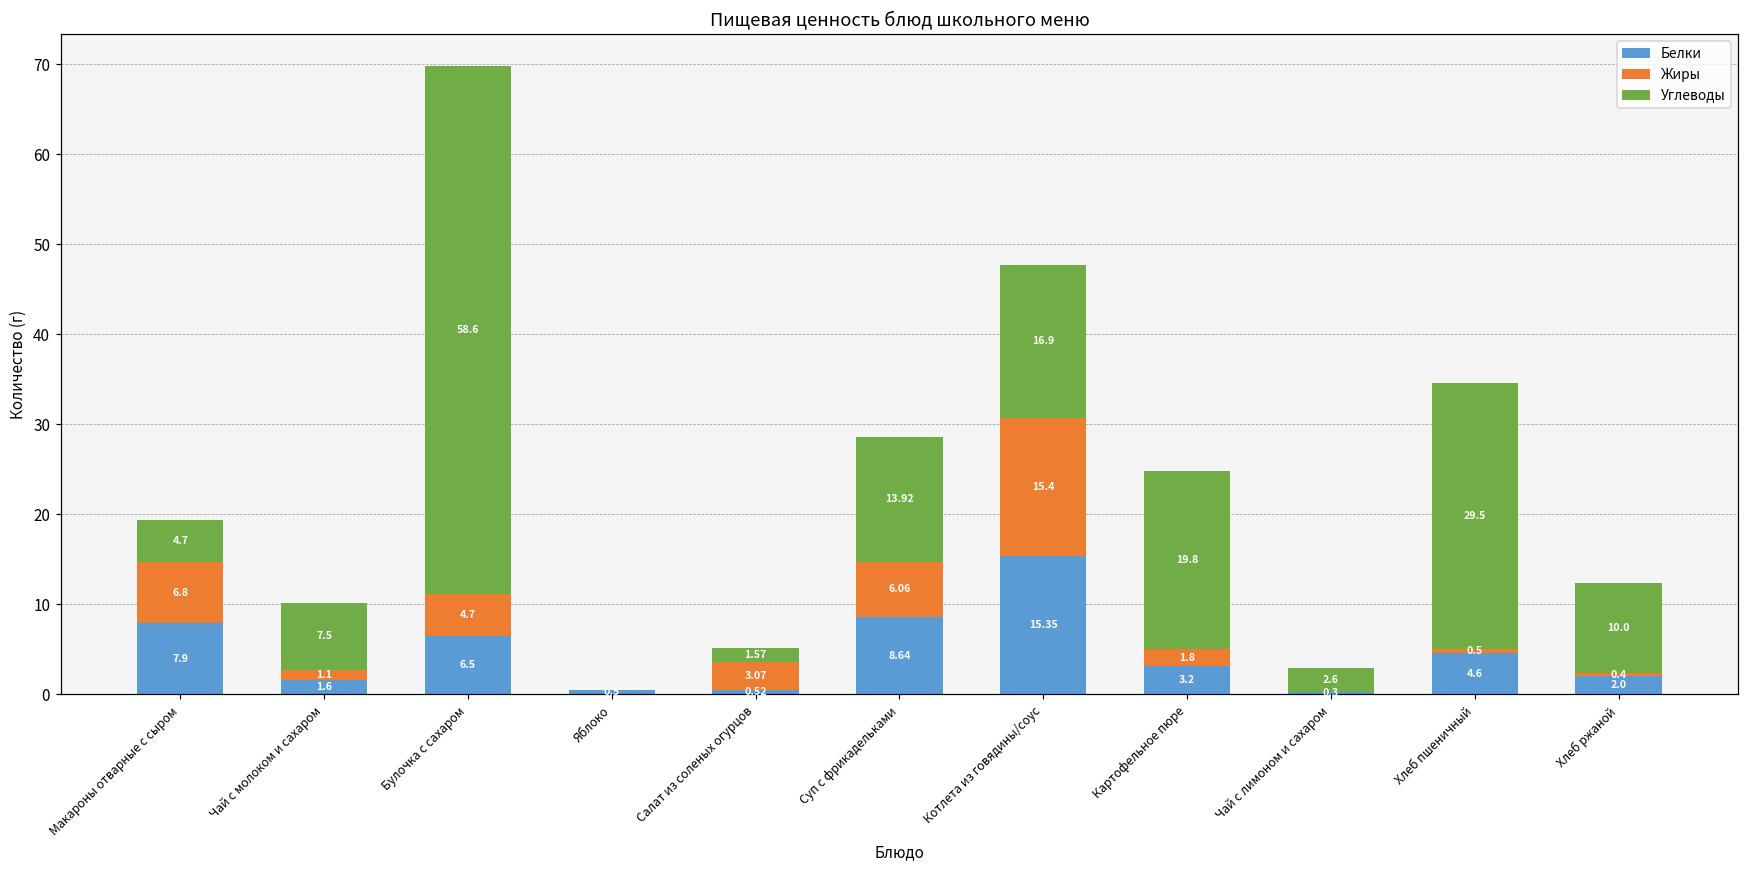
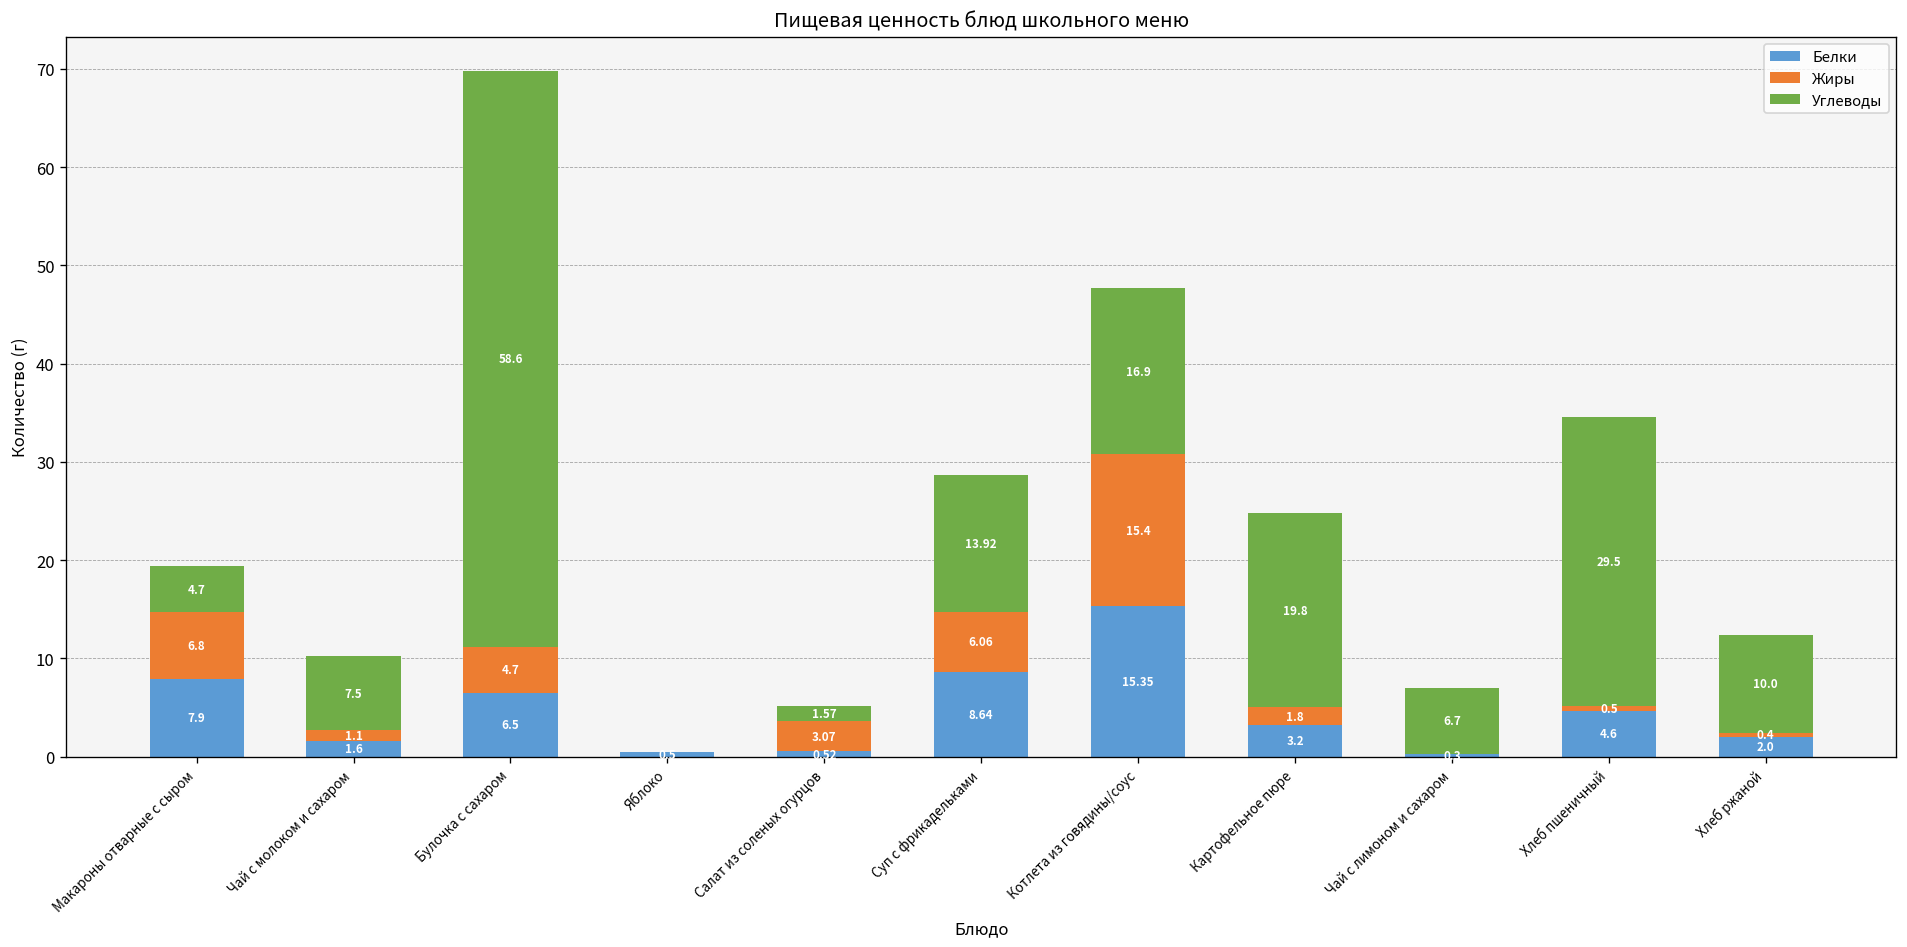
Углеводы, Чай с лимоном и сахаром: 2.6 -> 6.7
